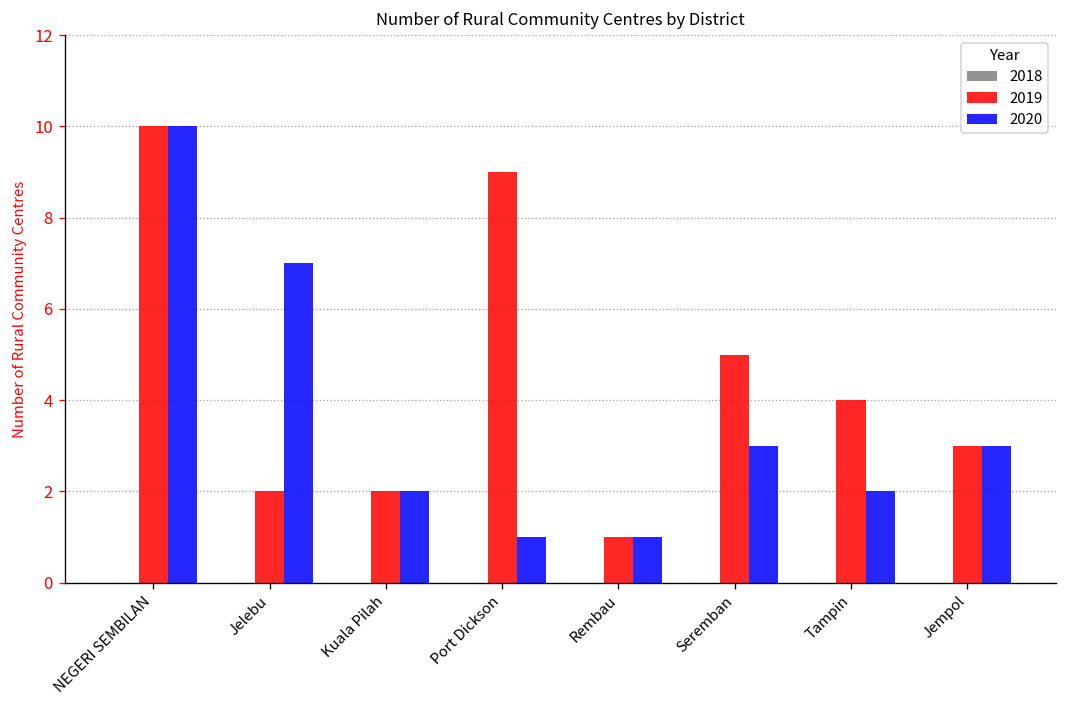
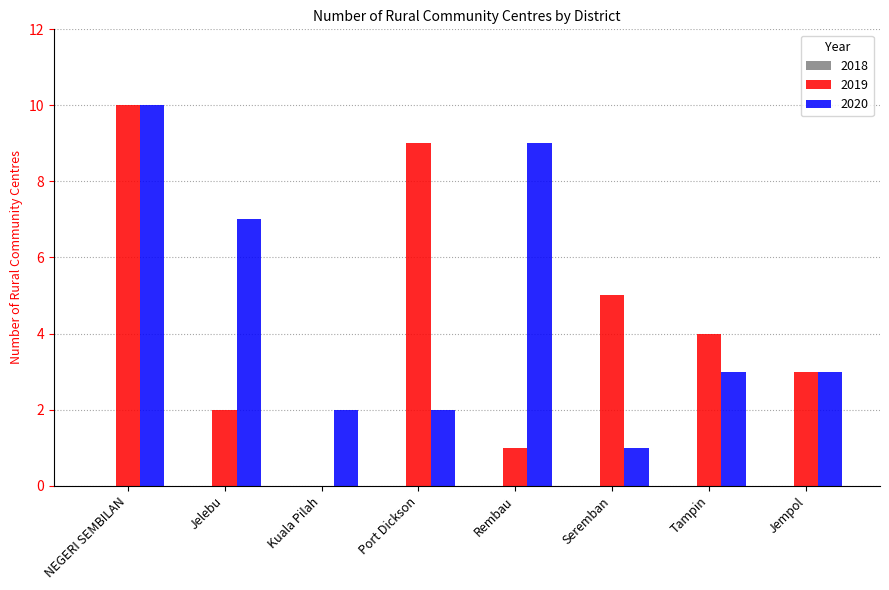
2019, Kuala Pilah: 2 -> 0
2020, Port Dickson: 1 -> 2
2020, Rembau: 1 -> 9
2020, Seremban: 3 -> 1
2020, Tampin: 2 -> 3
